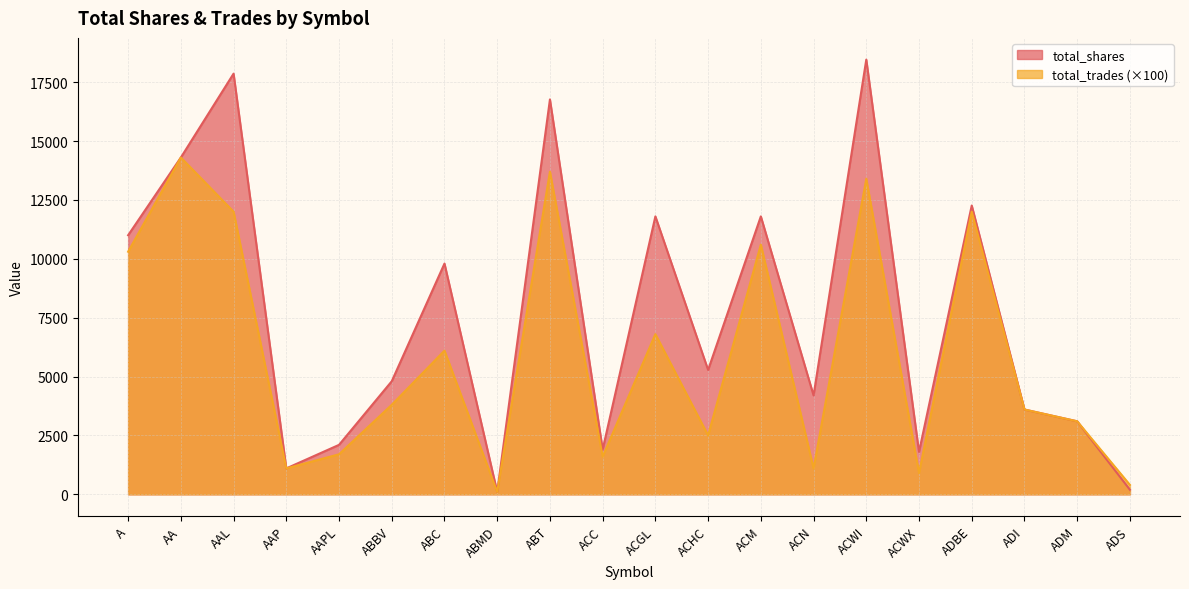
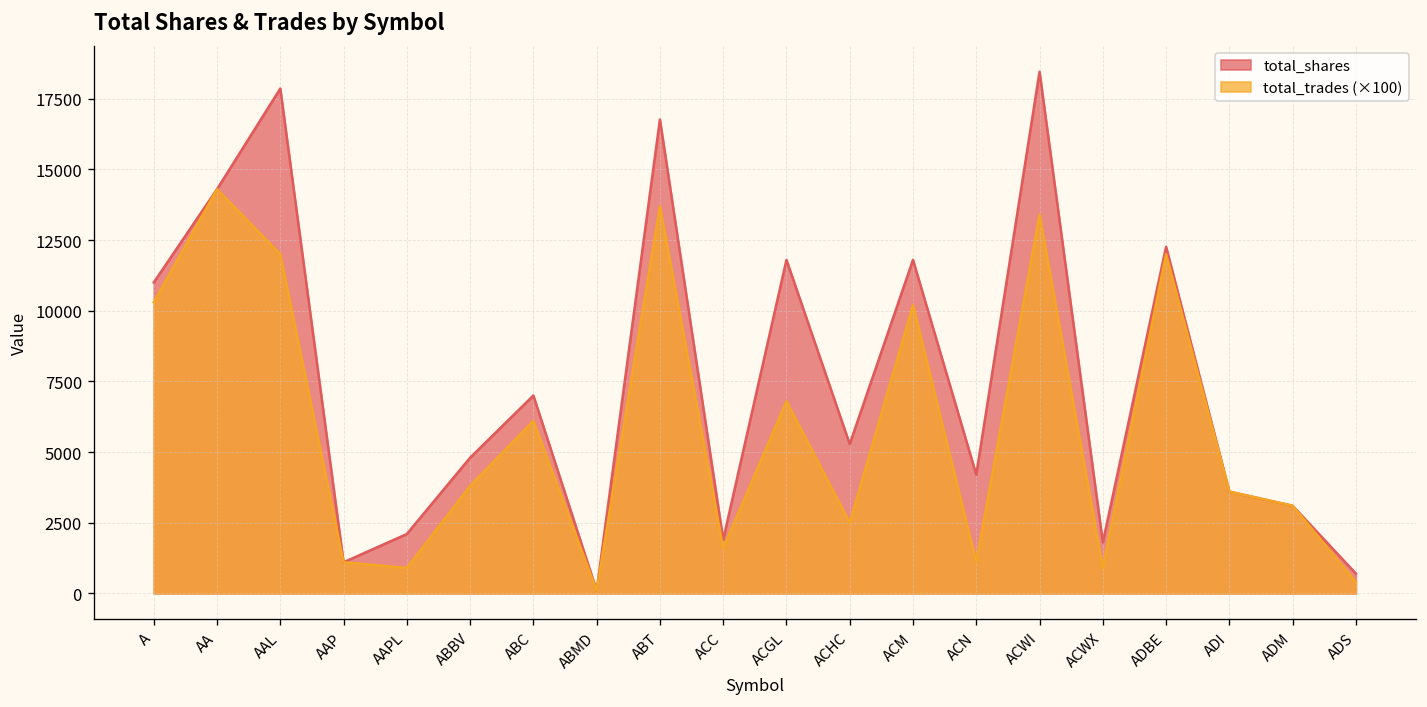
total_trades (×100), AAPL: 1700 -> 900
total_shares, ABC: 9800 -> 7000
total_trades (×100), ACM: 10600 -> 10200
total_shares, ADS: 200 -> 700
